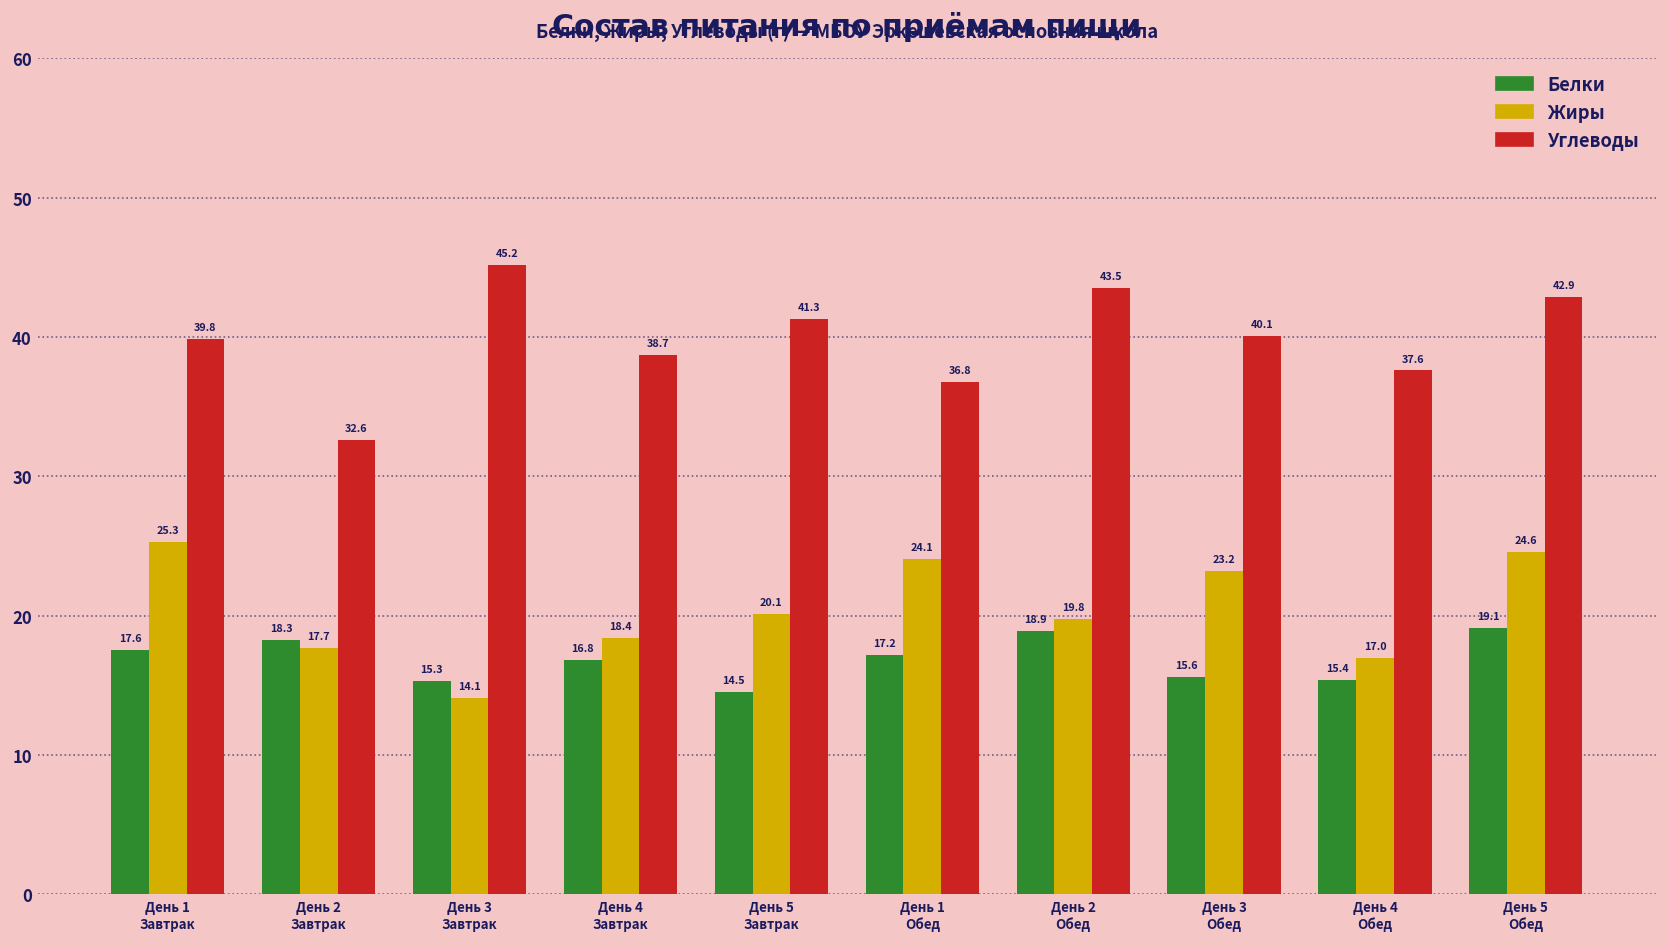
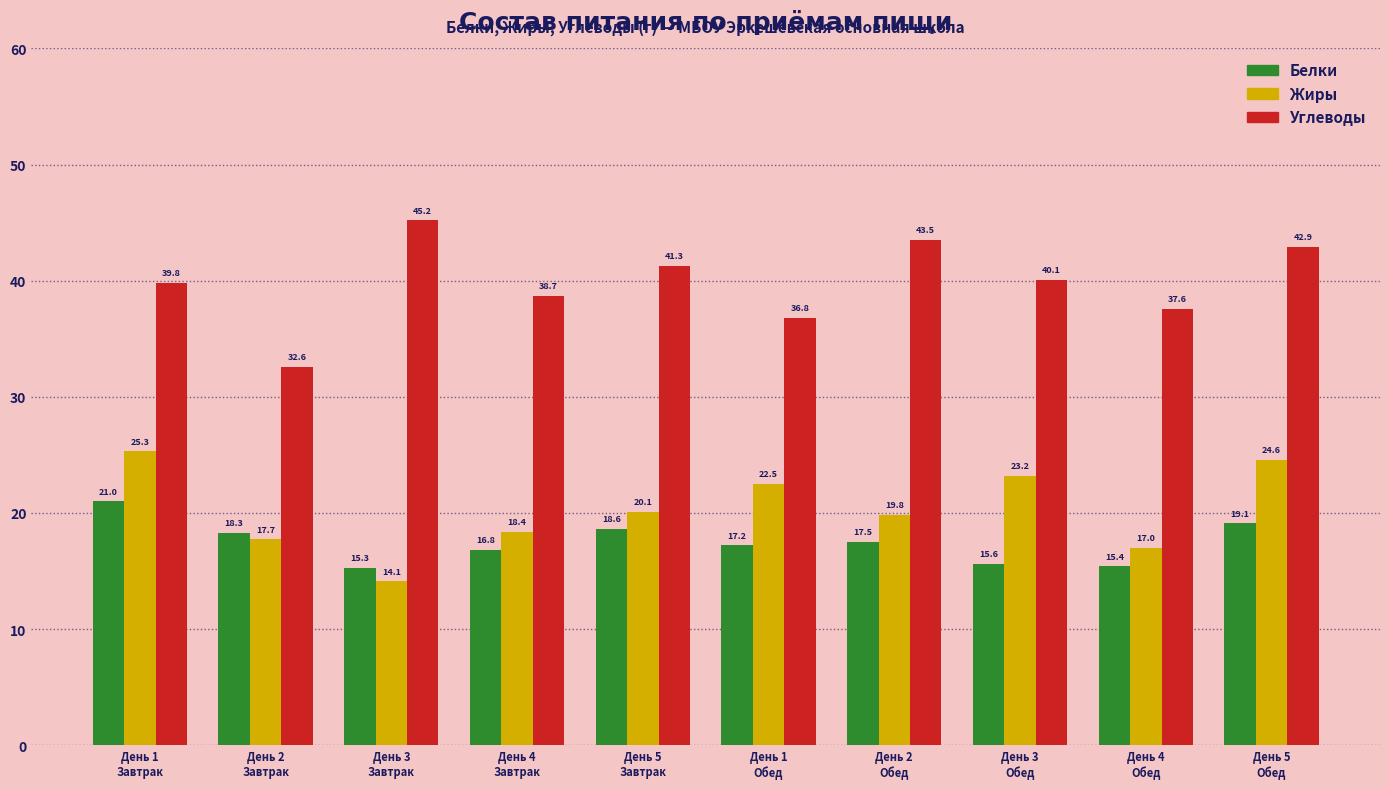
Белки, День 1 Завтрак: 17.6 -> 21.0
Белки, День 5 Завтрак: 14.5 -> 18.6
Жиры, День 1 Обед: 24.1 -> 22.5
Белки, День 2 Обед: 18.9 -> 17.5
